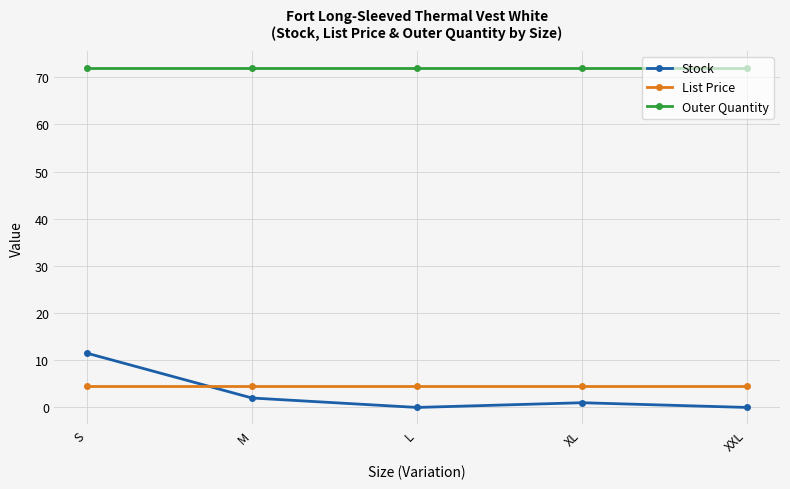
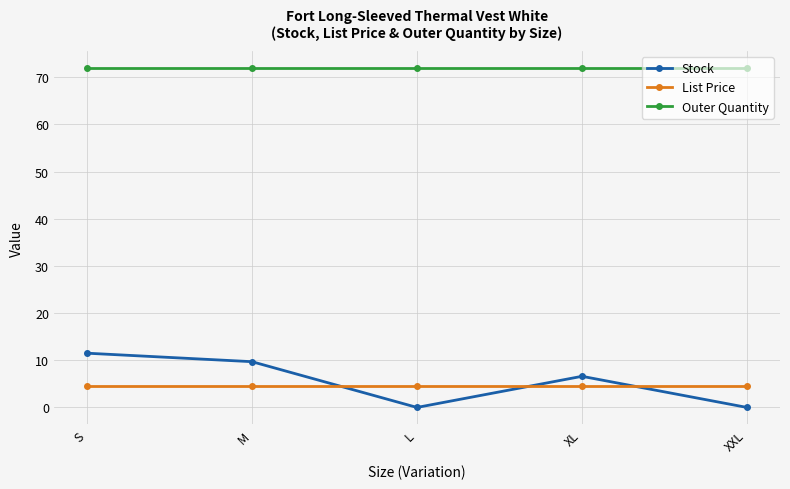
Stock, M: 2 -> 10
Stock, XL: 1 -> 7
